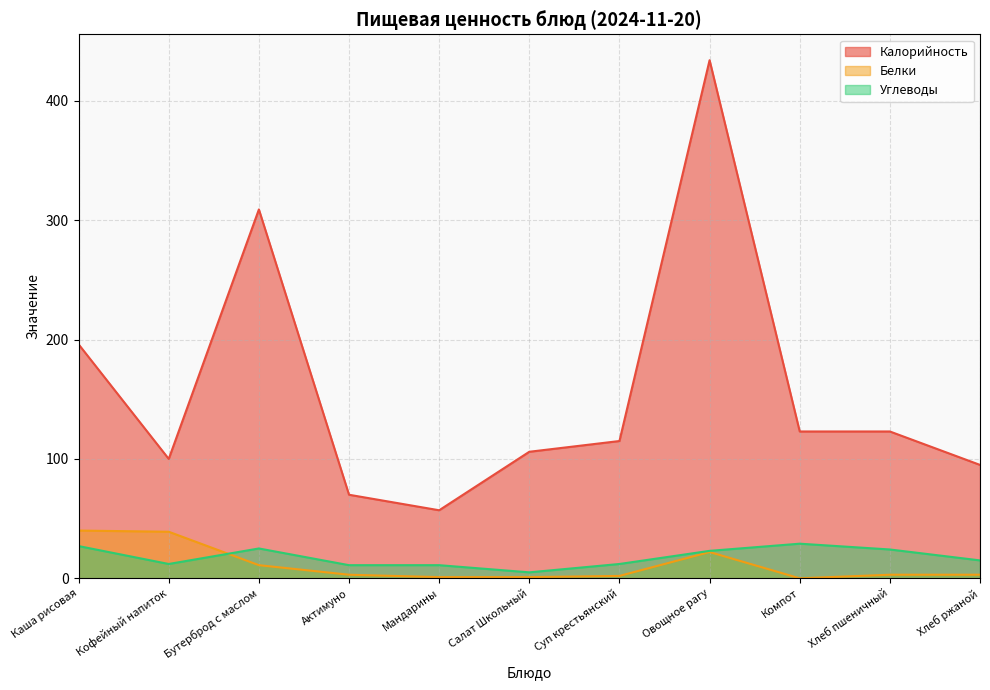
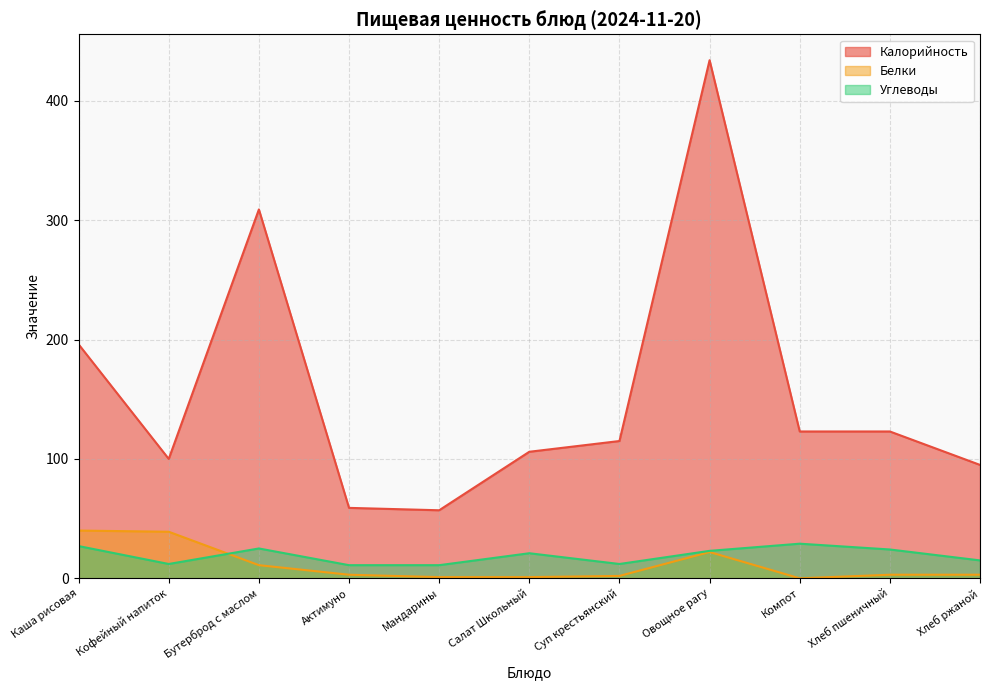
Калорийность, Актимуно: 70 -> 59
Углеводы, Салат Школьный: 5 -> 21
